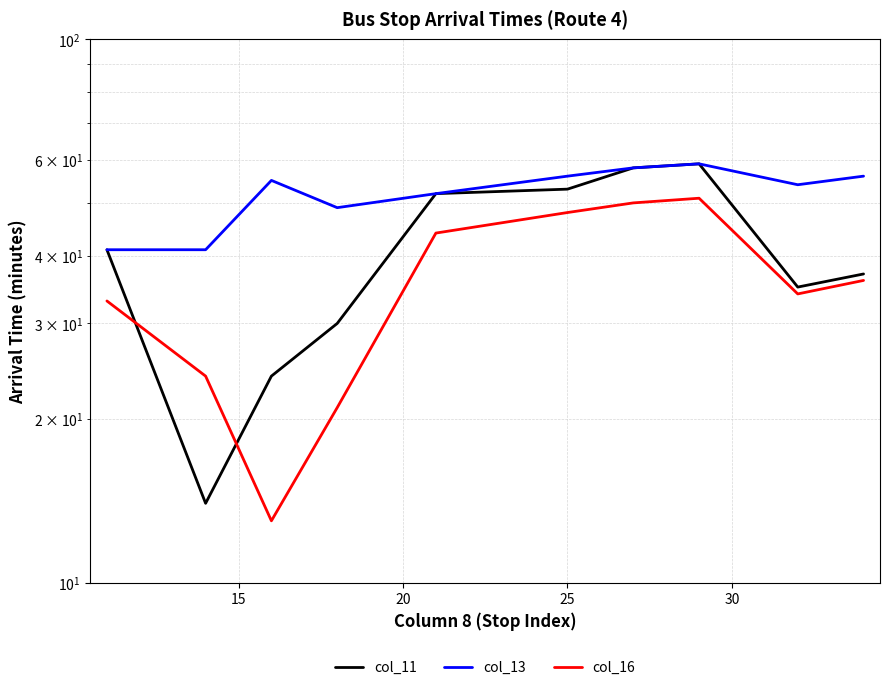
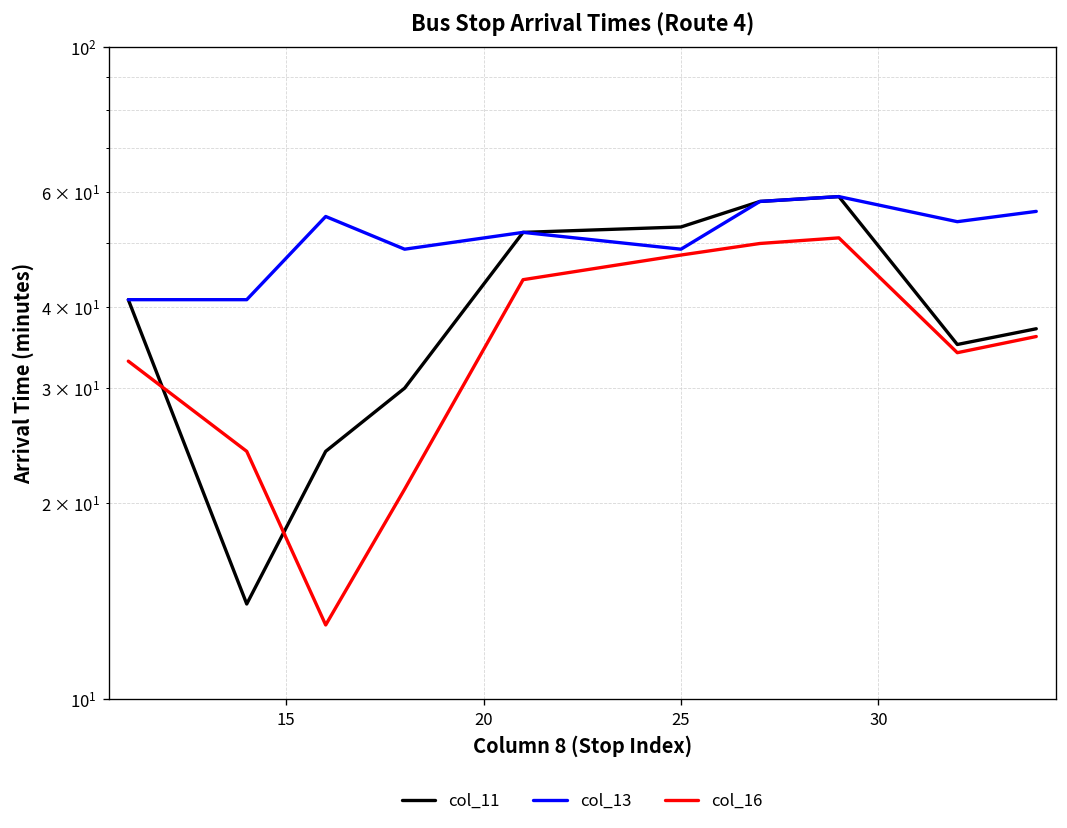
col_13, 25: 56 -> 49
